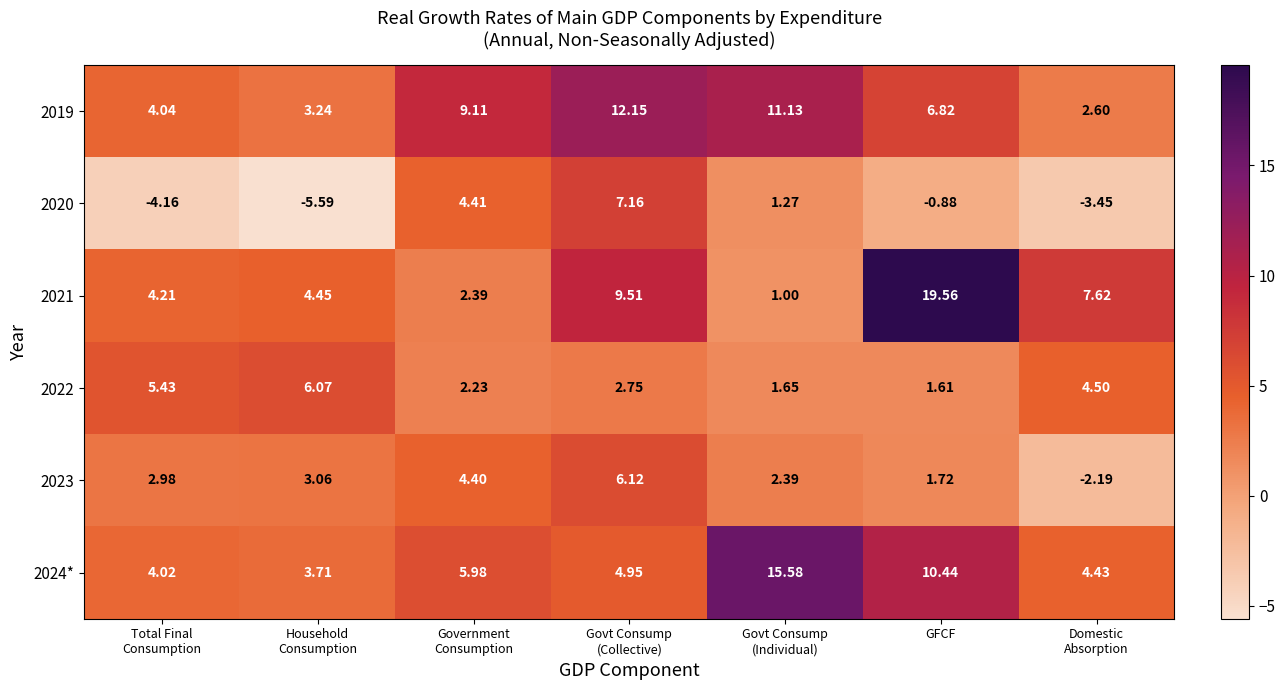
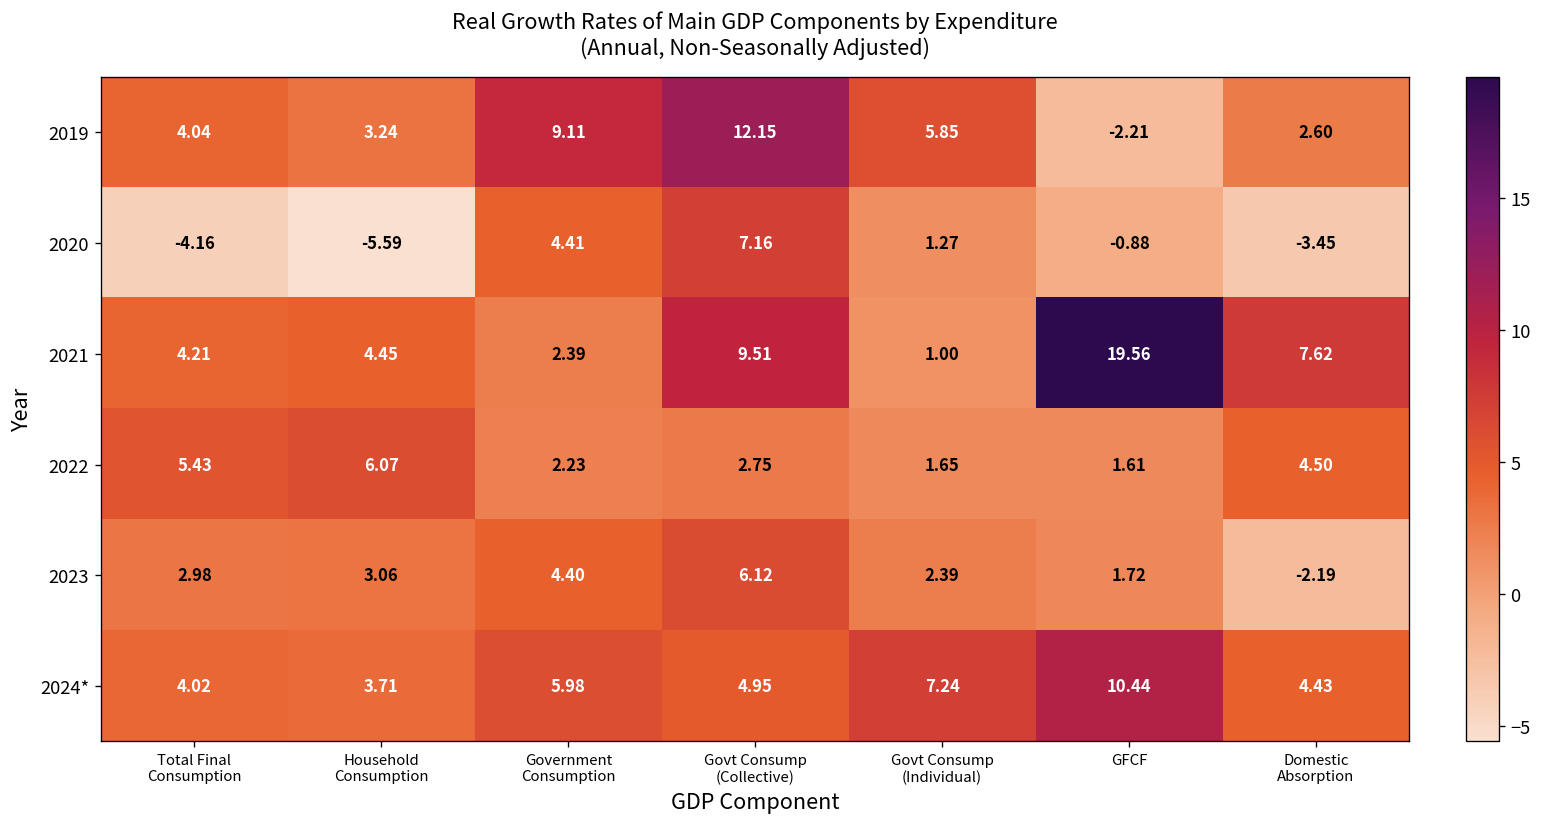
2019, Govt Consump (Individual): 11.13 -> 5.85
2019, GFCF: 6.82 -> -2.21
2024*, Govt Consump (Individual): 15.58 -> 7.24
